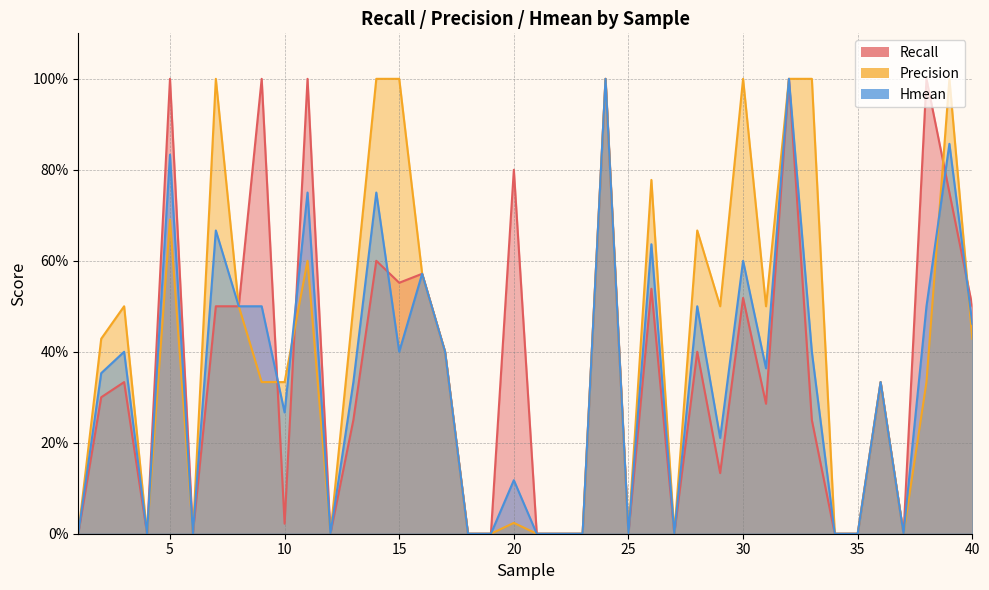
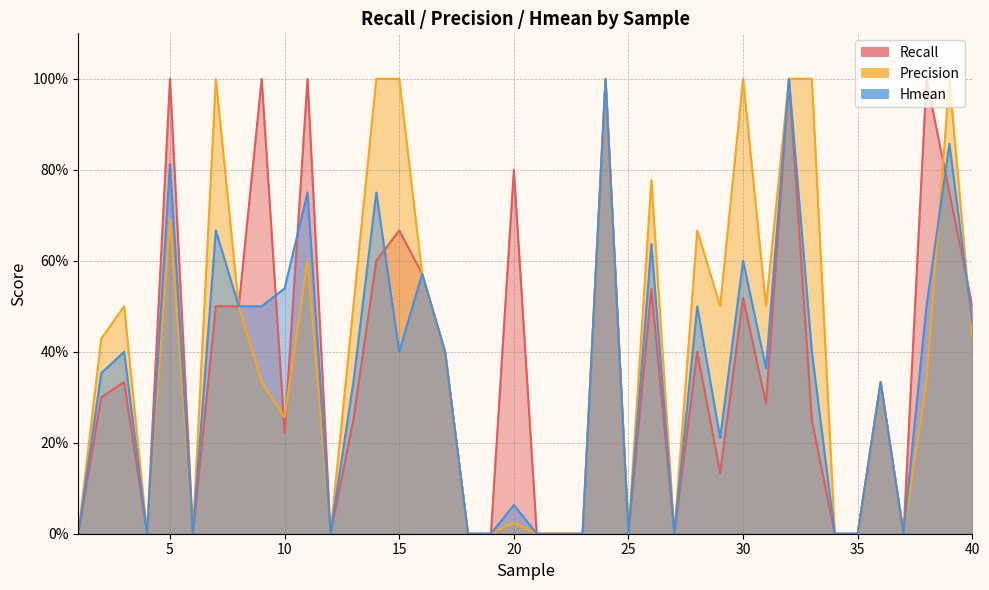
Hmean, 5: 83% -> 81%
Recall, 10: 2% -> 22%
Precision, 10: 33% -> 26%
Hmean, 10: 27% -> 54%
Recall, 15: 55% -> 67%
Hmean, 20: 12% -> 6%
